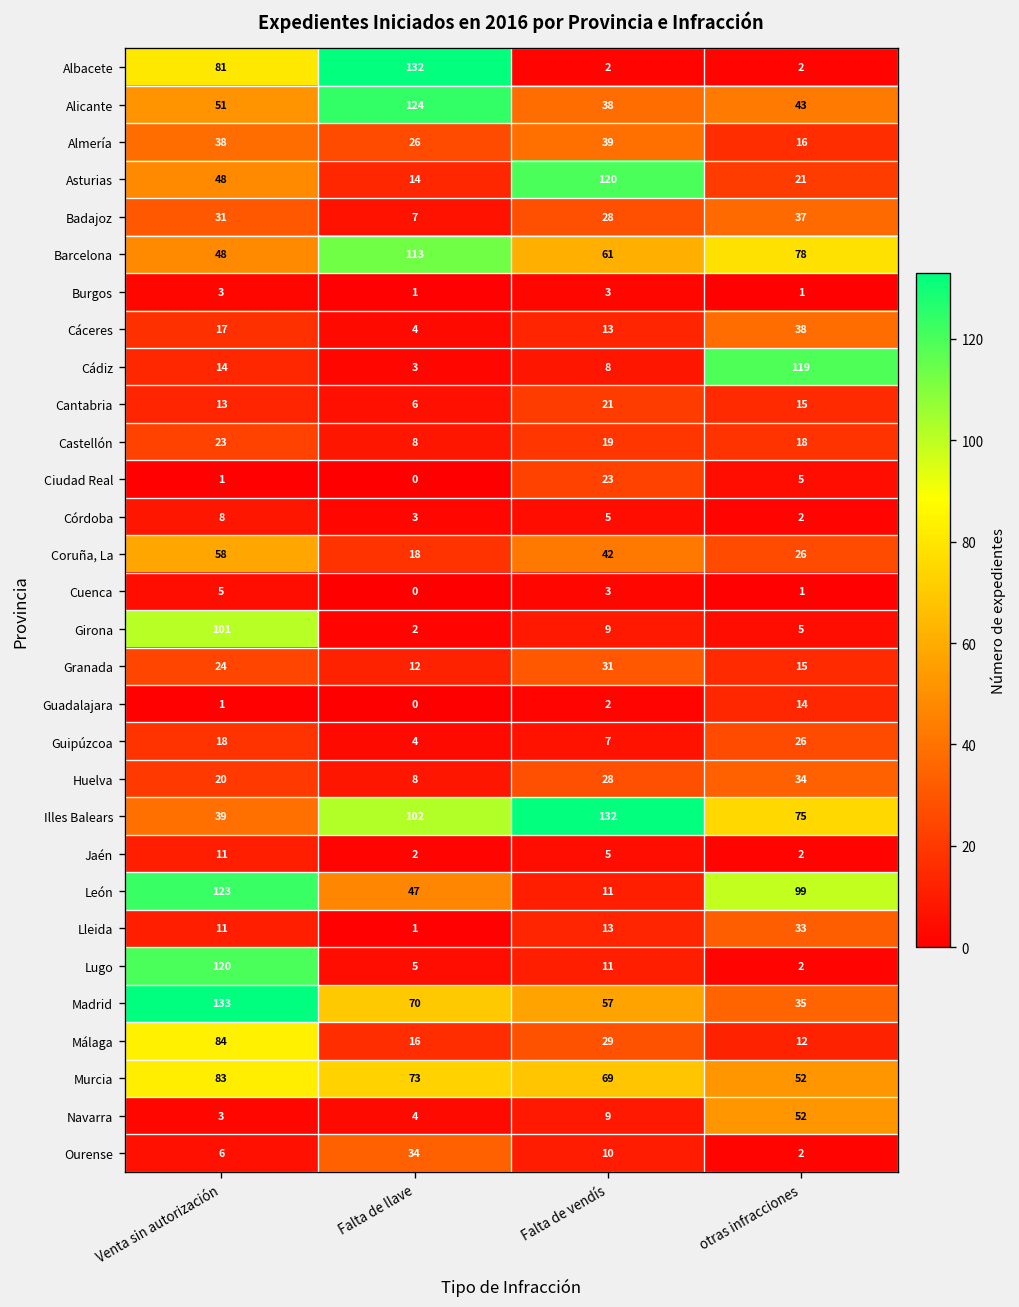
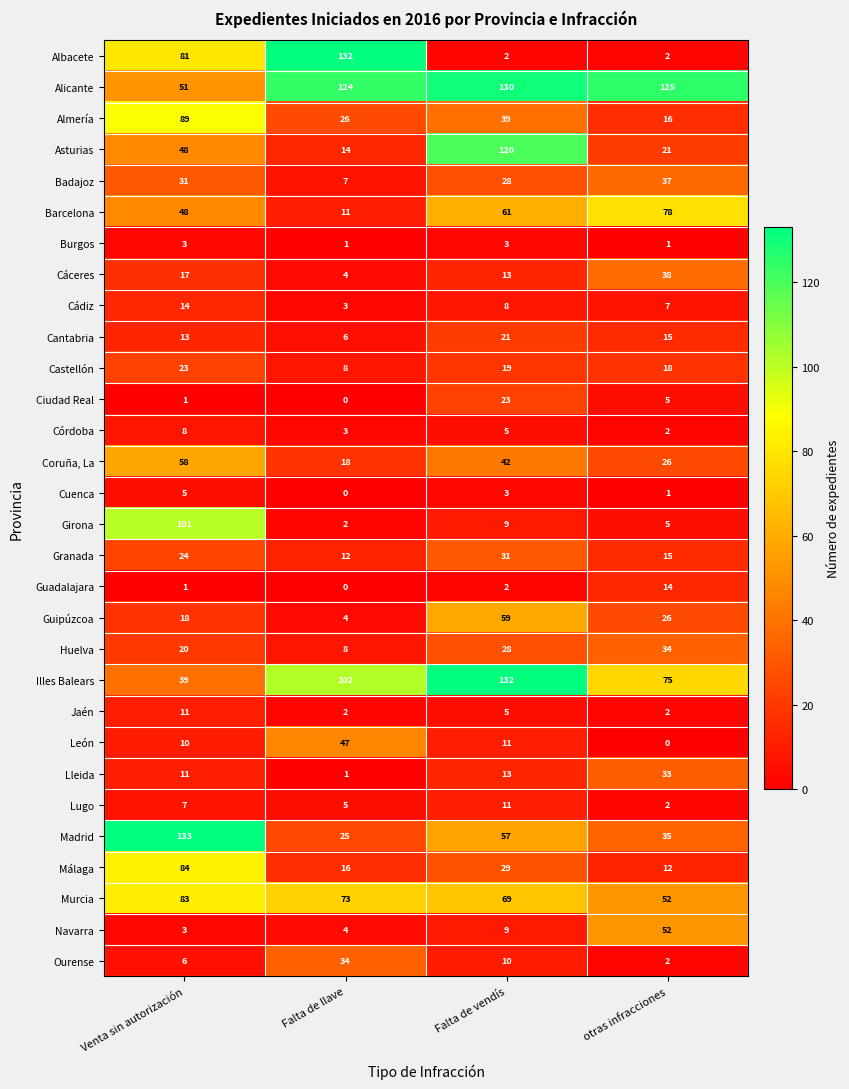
Alicante, Falta de vendís: 38 -> 130
Alicante, otras infracciones: 43 -> 125
Almería, Venta sin autorización: 38 -> 89
Barcelona, Falta de llave: 113 -> 11
Cádiz, otras infracciones: 119 -> 7
Guipúzcoa, Falta de vendís: 7 -> 59
León, Venta sin autorización: 123 -> 10
León, otras infracciones: 99 -> 0
Lugo, Venta sin autorización: 120 -> 7
Madrid, Falta de llave: 70 -> 25
